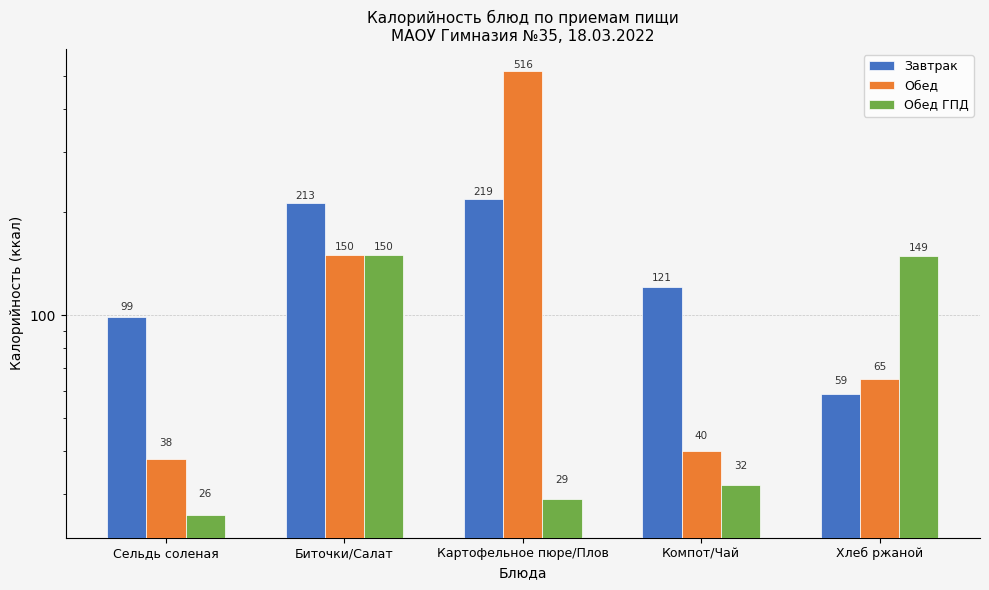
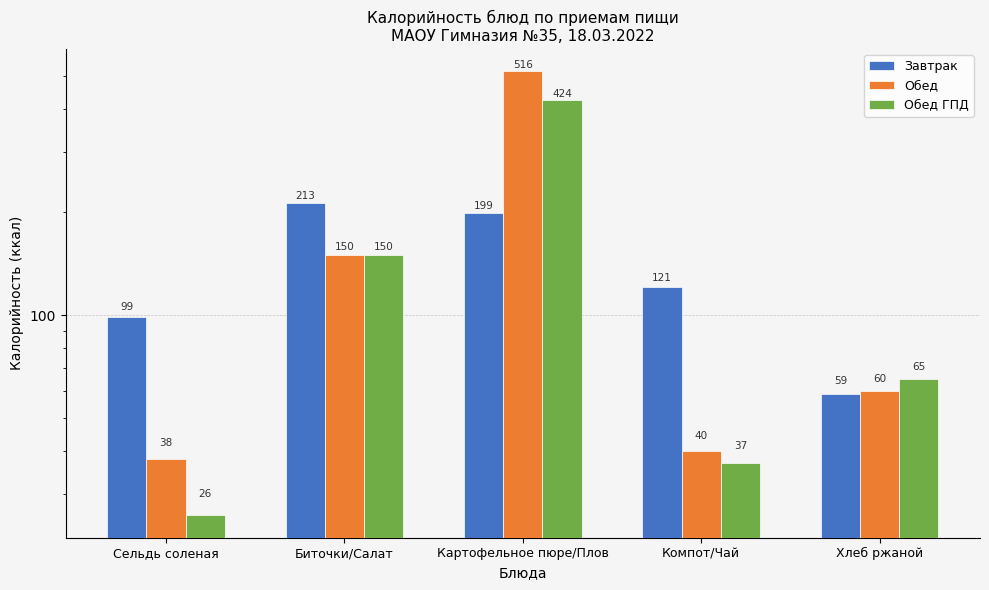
Завтрак, Картофельное пюре/Плов: 219 -> 199
Обед ГПД, Картофельное пюре/Плов: 29 -> 424
Обед ГПД, Компот/Чай: 32 -> 37
Обед, Хлеб ржаной: 65 -> 60
Обед ГПД, Хлеб ржаной: 149 -> 65
